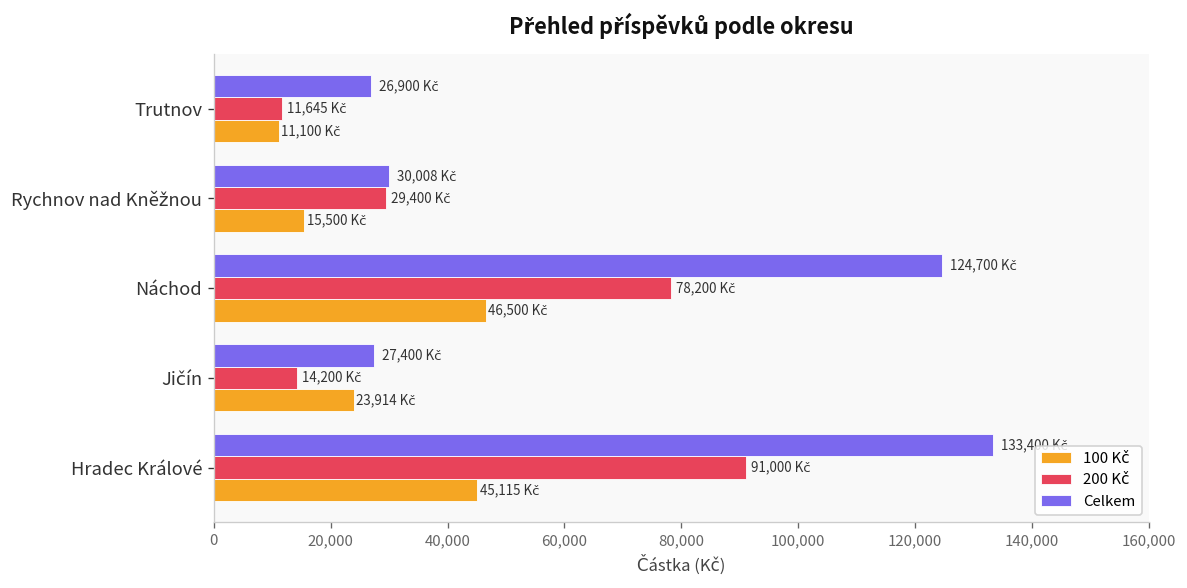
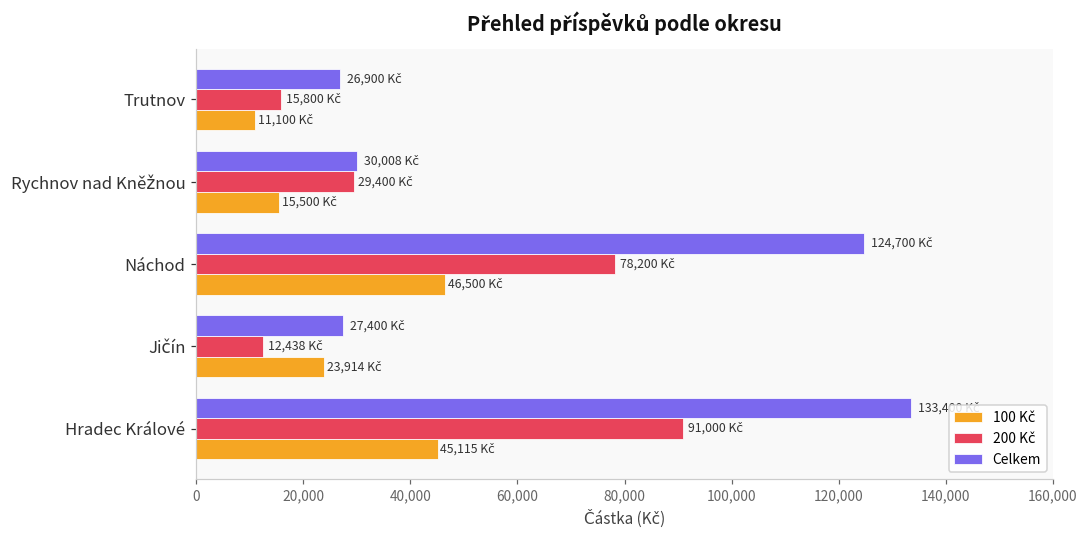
200 Kč, Trutnov: 11,645 -> 15,800
200 Kč, Jičín: 14,200 -> 12,438
